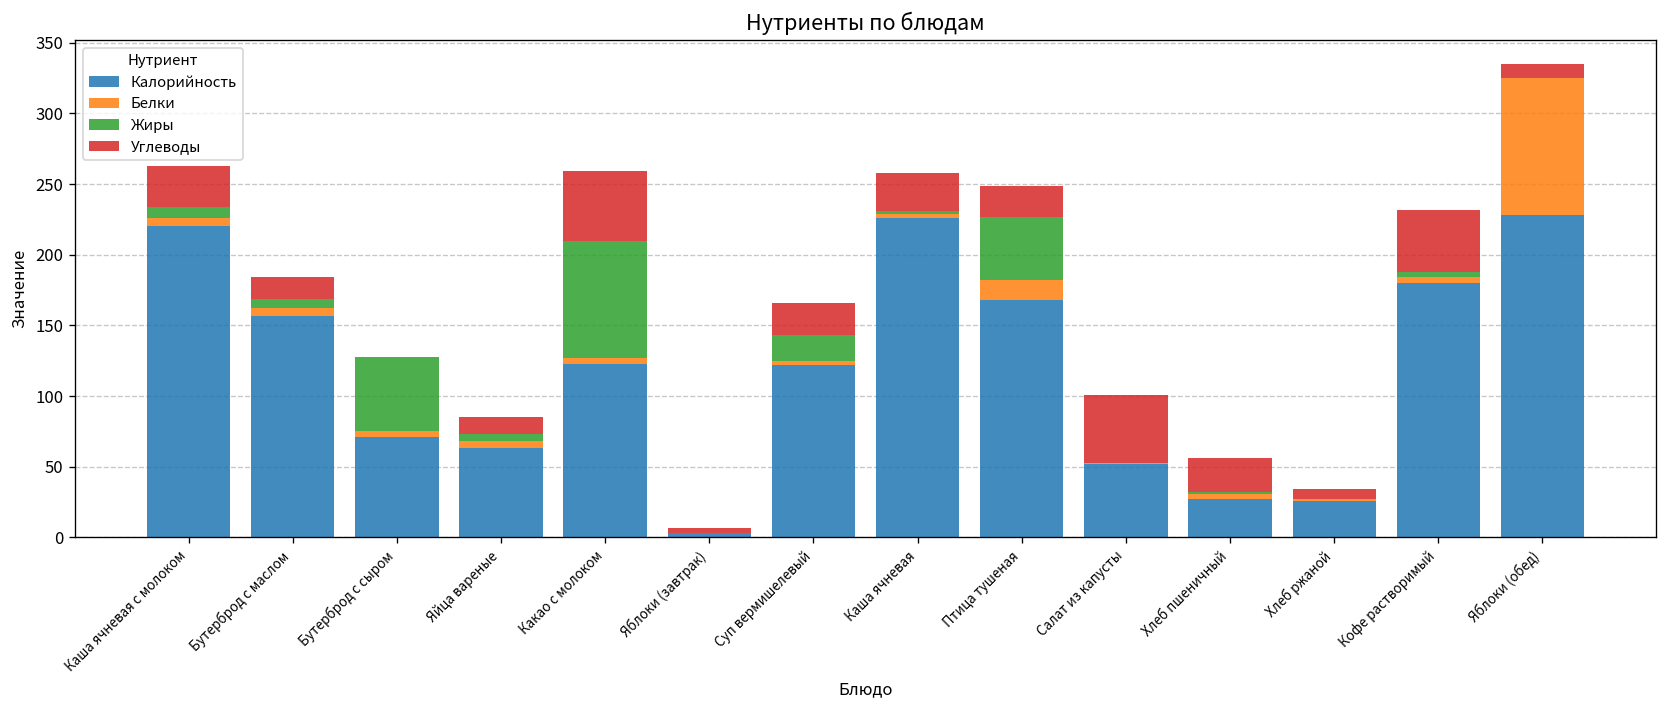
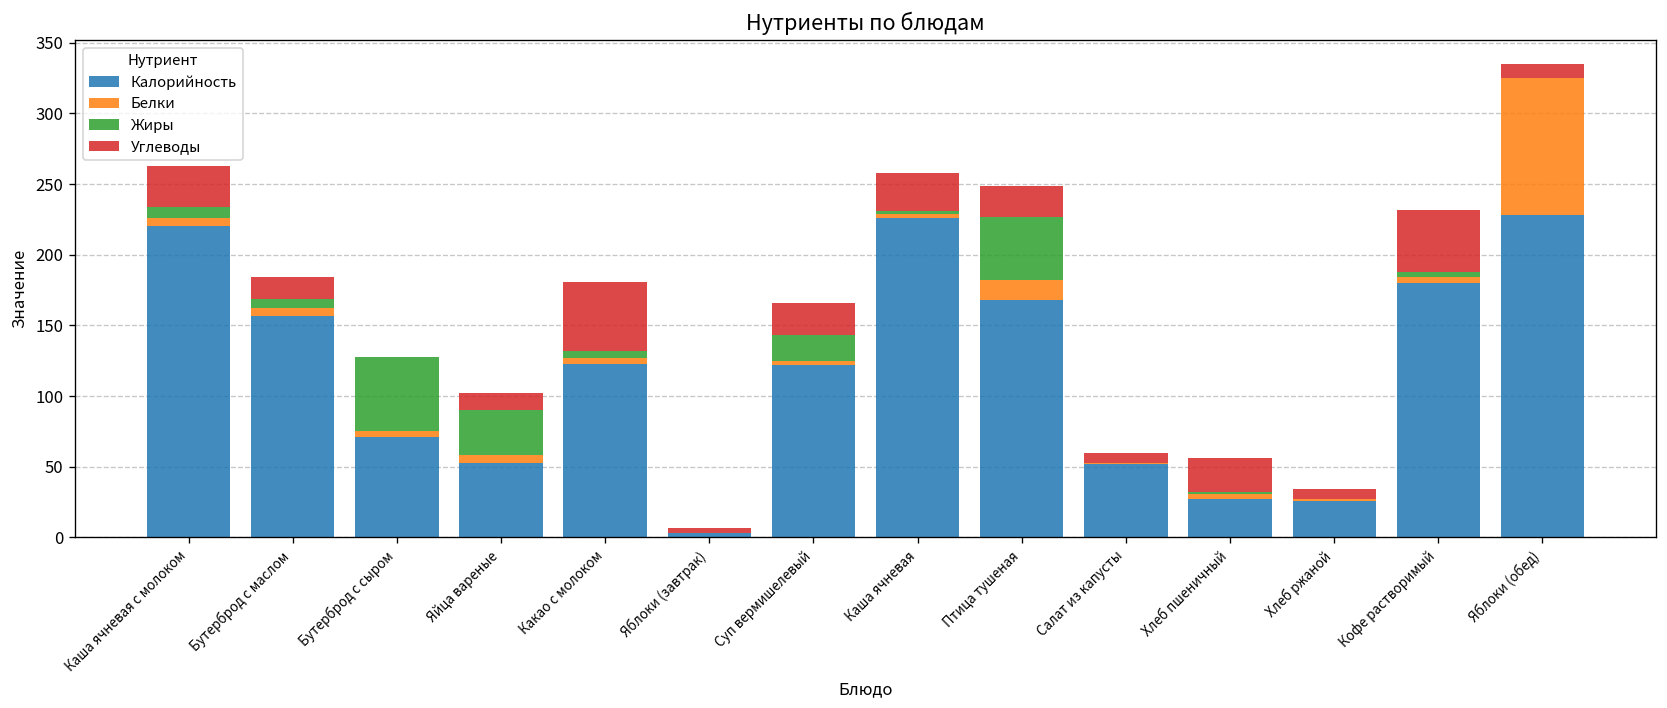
Калорийность, Яйца вареные: 63 -> 53
Жиры, Яйца вареные: 5 -> 32
Жиры, Какао с молоком: 83 -> 5
Углеводы, Салат из капусты: 48 -> 7
